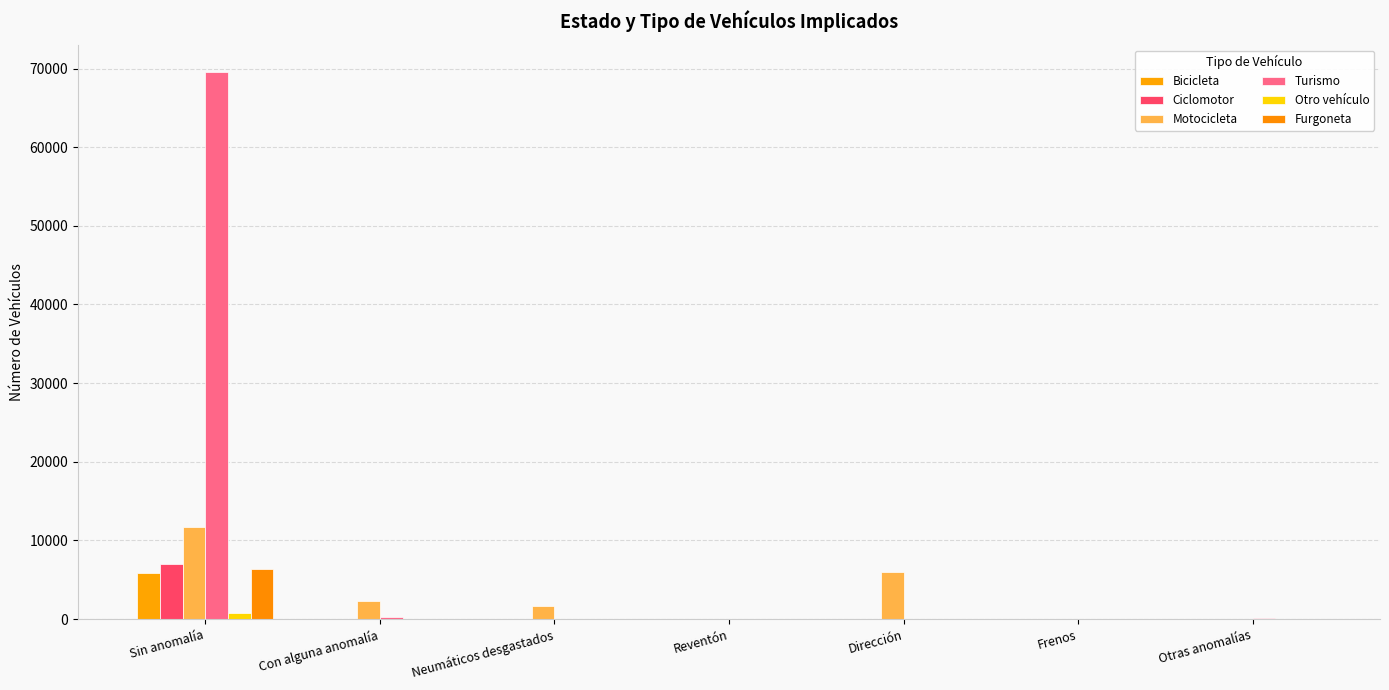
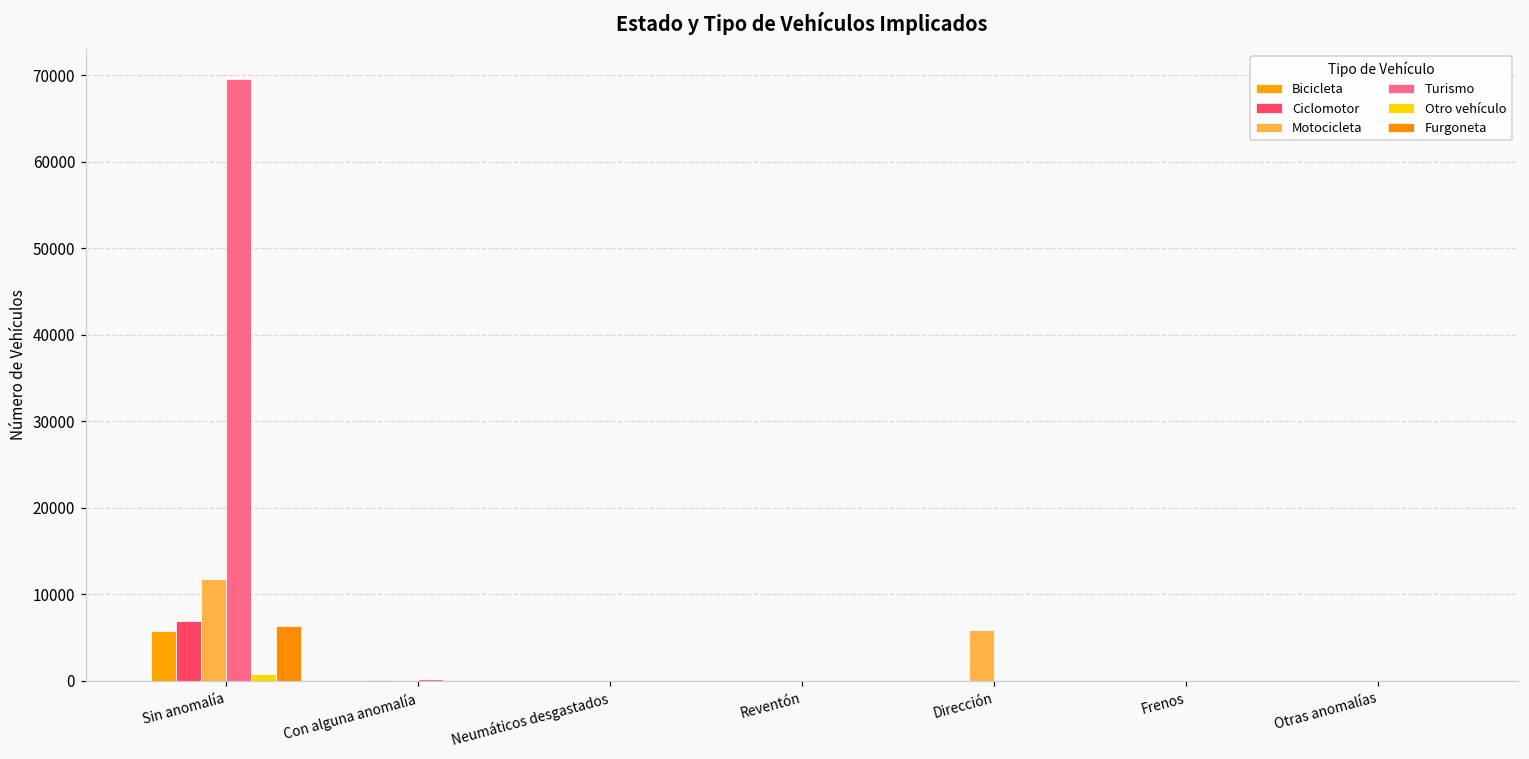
Motocicleta, Con alguna anomalía: 2000 -> 0
Motocicleta, Neumáticos desgastados: 2000 -> 0
